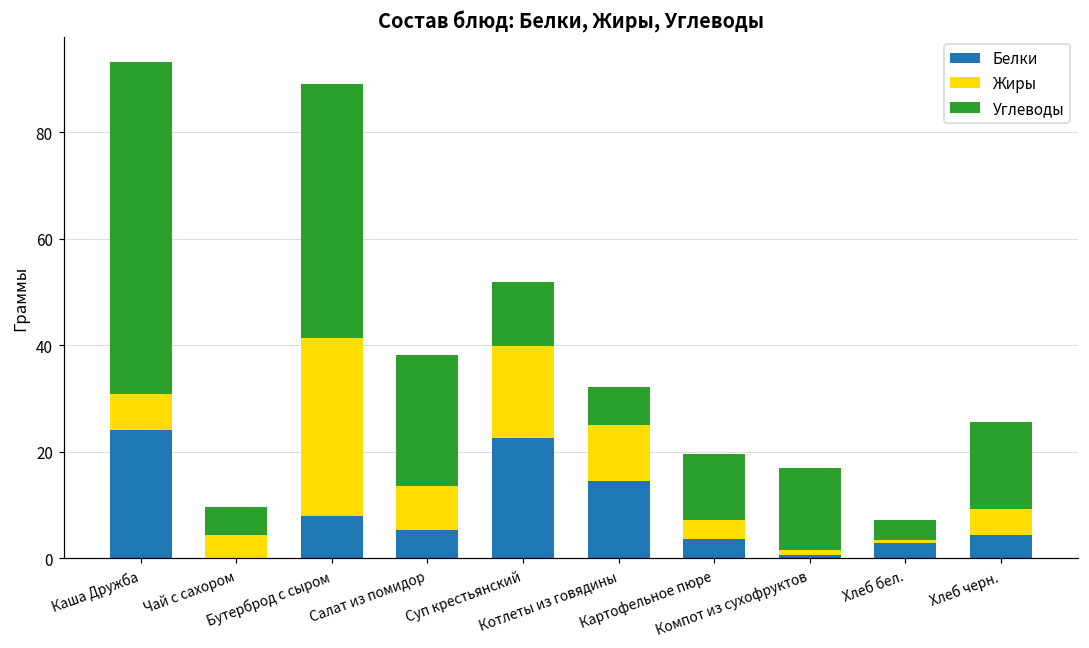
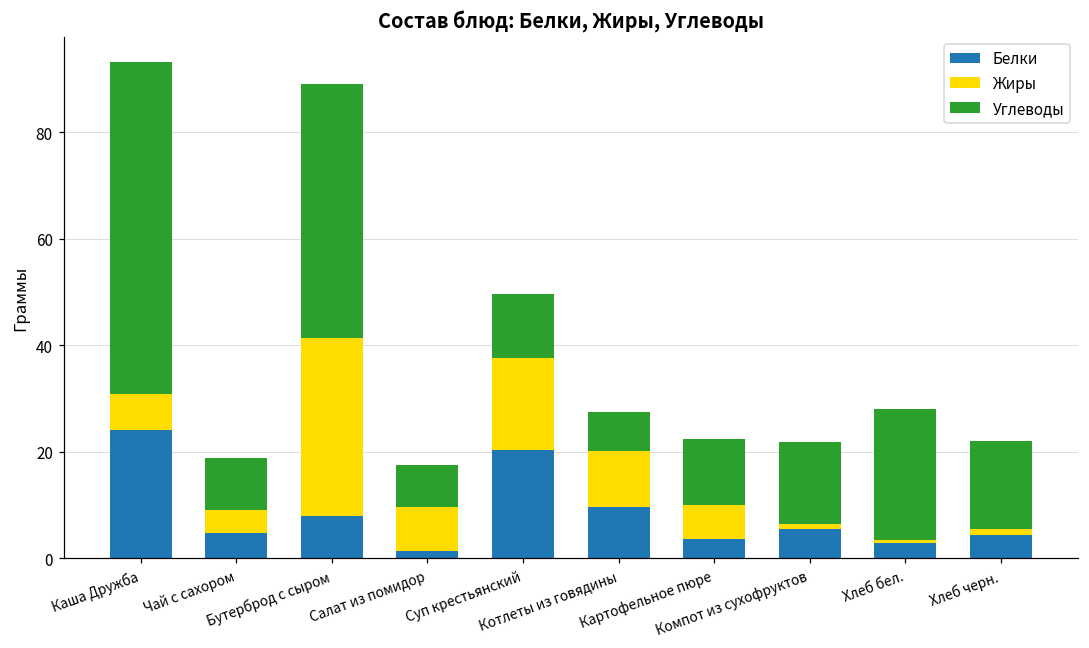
Белки, Чай с сахором: 0 -> 5
Углеводы, Чай с сахором: 5 -> 10
Белки, Салат из помидор: 5 -> 1
Углеводы, Салат из помидор: 25 -> 8
Белки, Суп крестьянский: 23 -> 20
Белки, Котлеты из говядины: 15 -> 10
Жиры, Картофельное пюре: 3 -> 6
Белки, Компот из сухофруктов: 1 -> 5
Углеводы, Хлеб бел.: 4 -> 25
Жиры, Хлеб черн.: 5 -> 1
